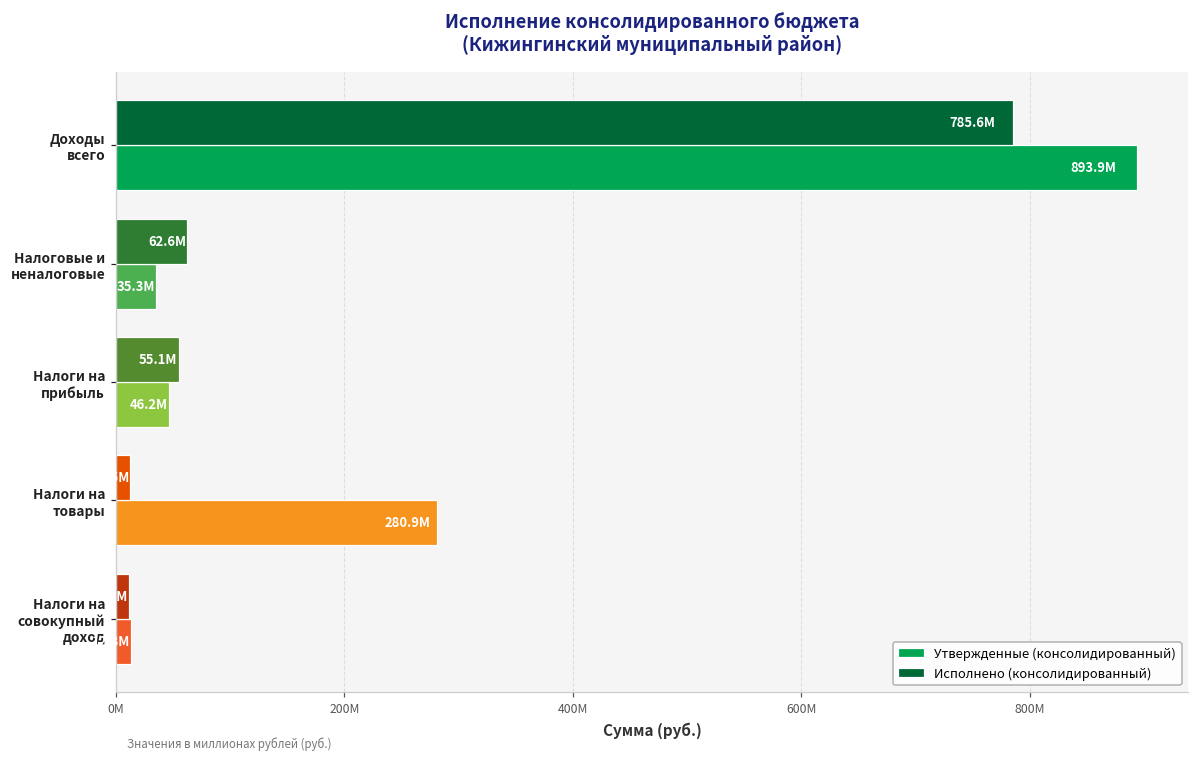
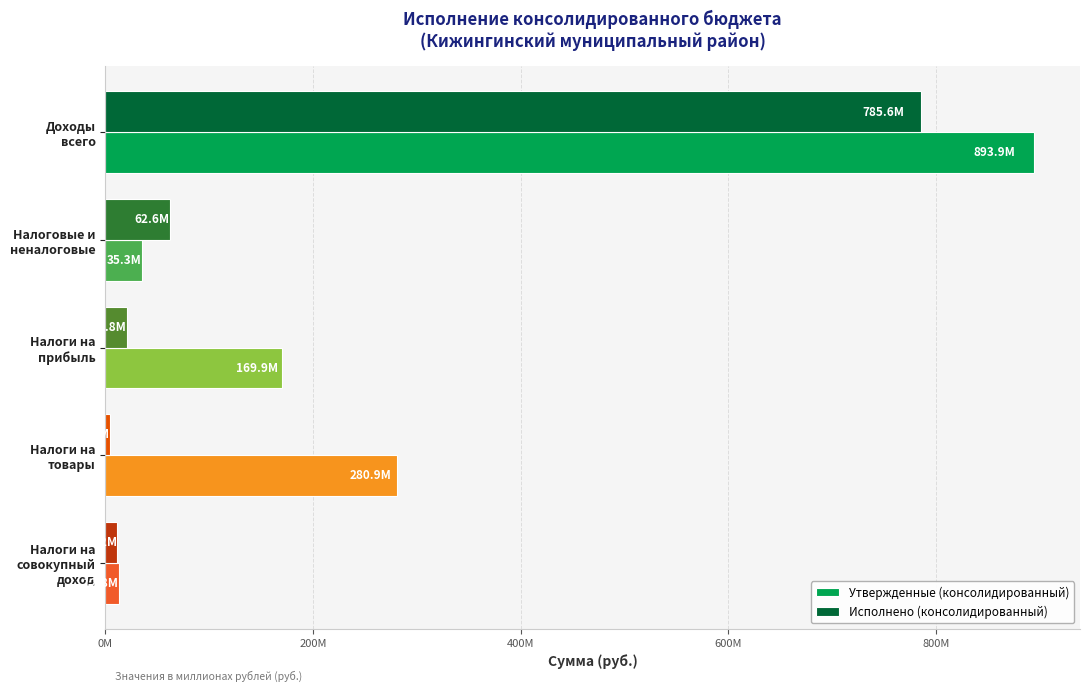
Исполнено (консолидированный), Налоги на прибыль: 55.1M -> 20.8M
Утвержденные (консолидированный), Налоги на прибыль: 46.2M -> 169.9M
Исполнено (консолидированный), Налоги на товары: 12000000 -> 4000000
